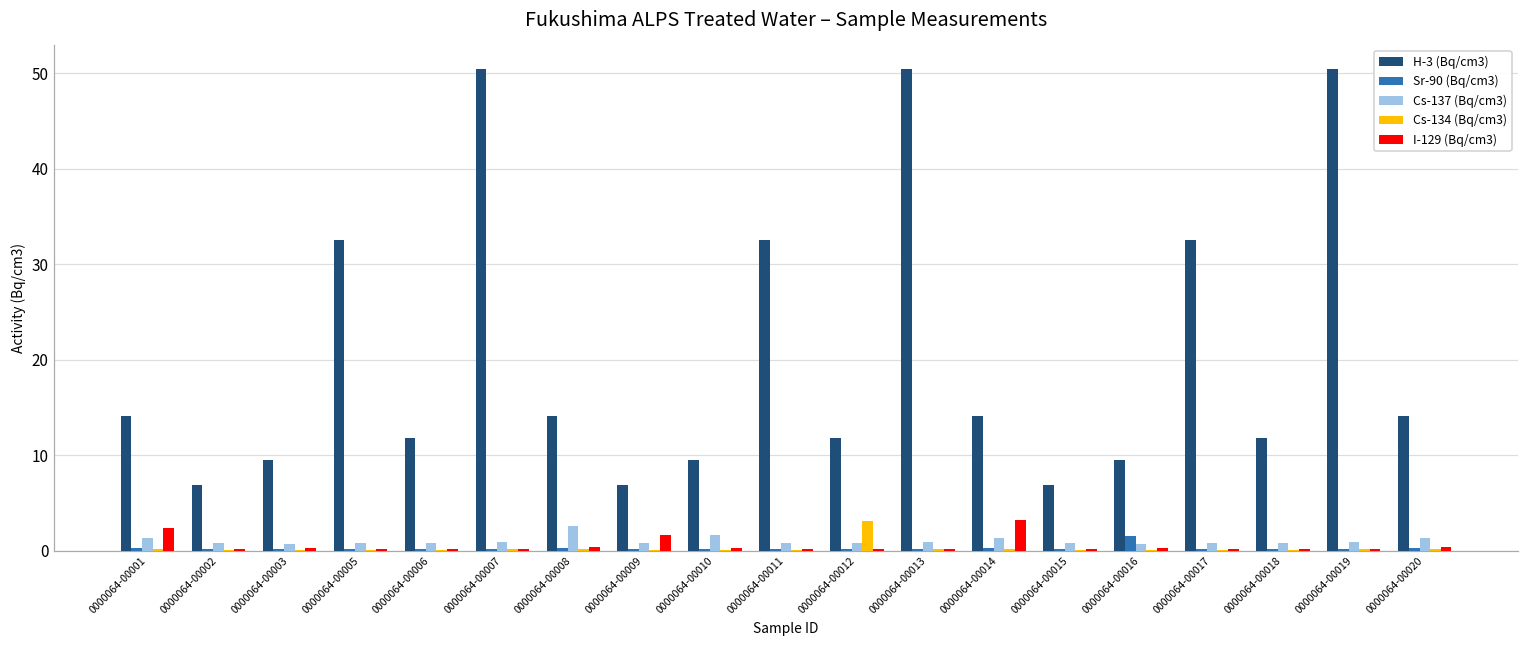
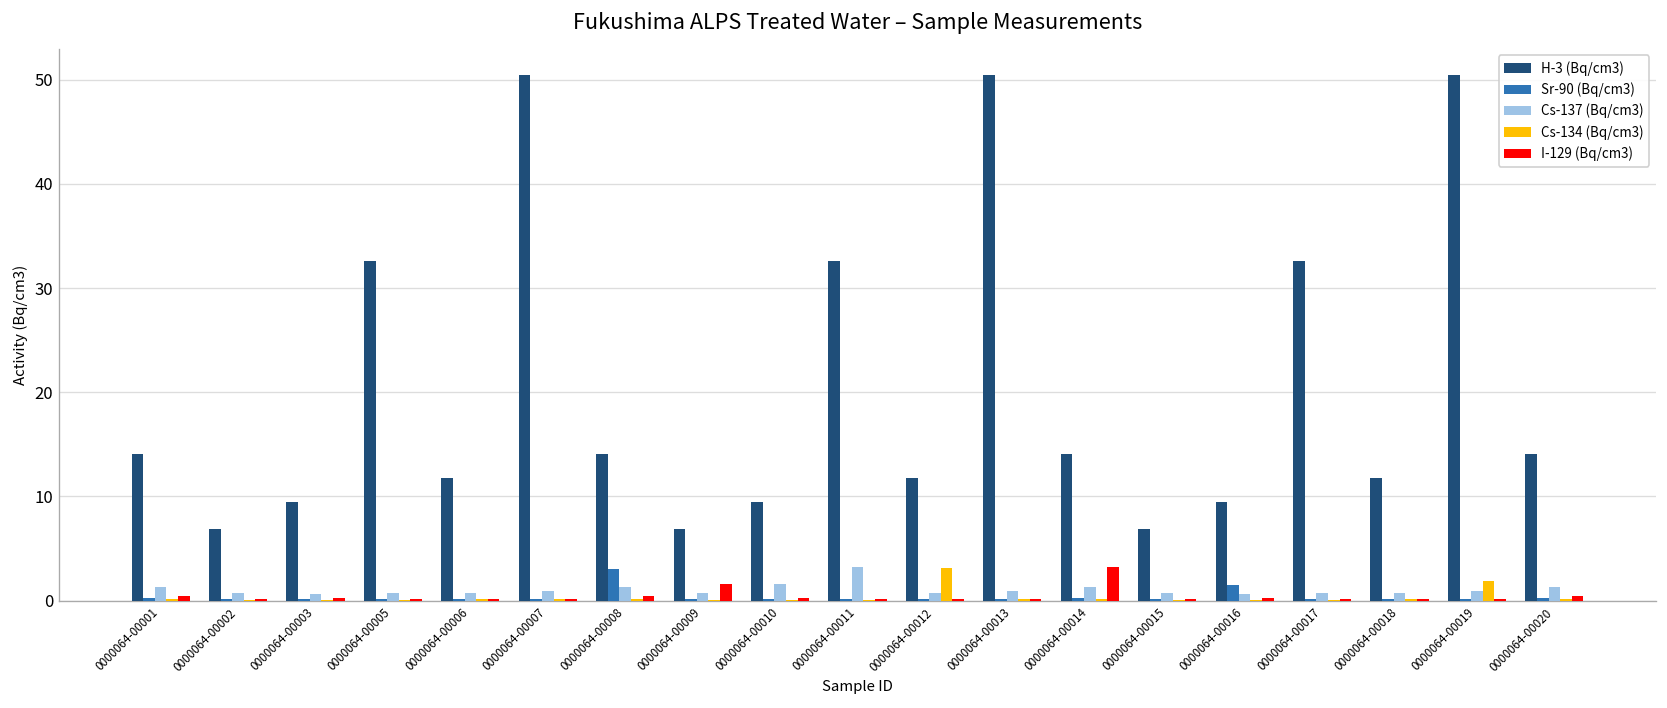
I-129 (Bq/cm3), 0000064-00001: 2 -> 0
Sr-90 (Bq/cm3), 0000064-00008: 0 -> 3
Cs-137 (Bq/cm3), 0000064-00008: 3 -> 1
Cs-137 (Bq/cm3), 0000064-00011: 1 -> 3
Cs-134 (Bq/cm3), 0000064-00019: 0 -> 2
